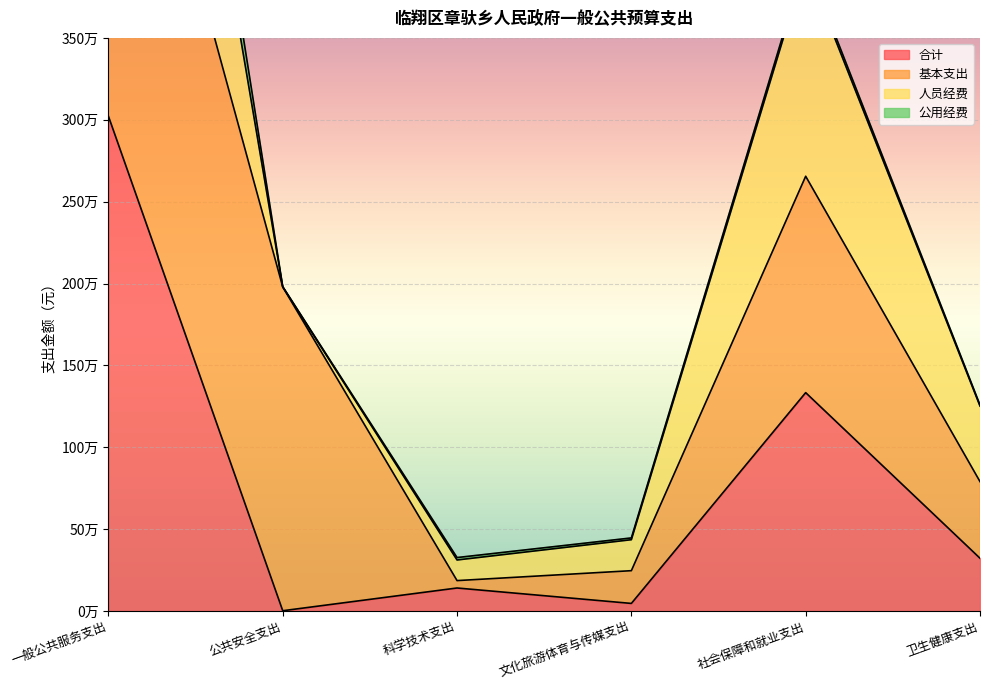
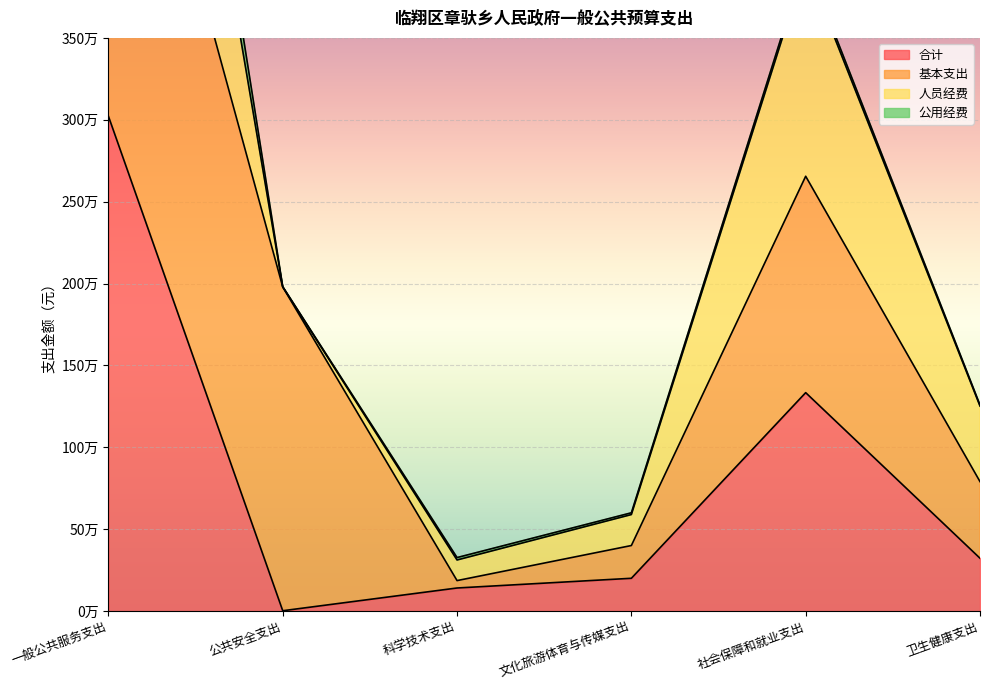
合计, 文化旅游体育与传媒支出: 5万 -> 20万
